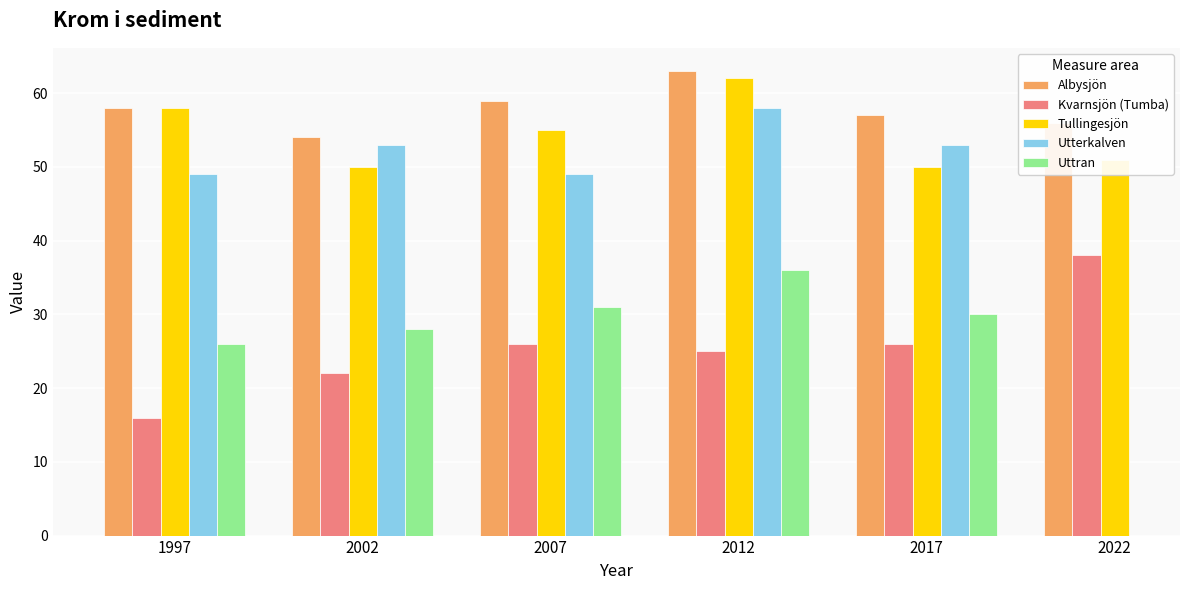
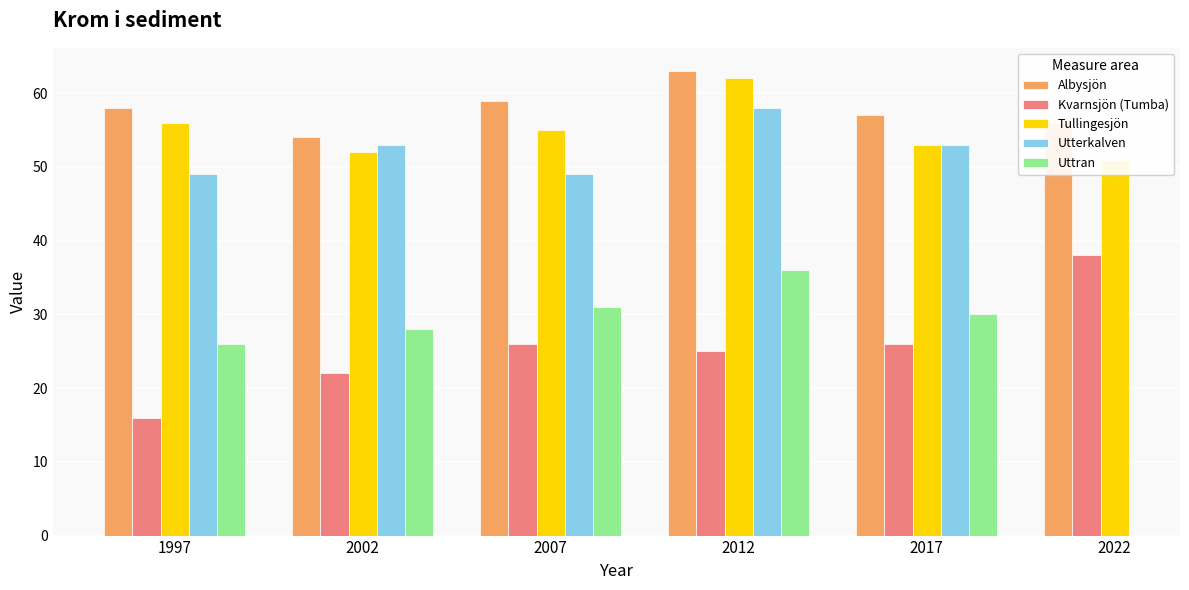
Tullingesjön, 1997: 58 -> 56
Tullingesjön, 2002: 50 -> 52
Tullingesjön, 2017: 50 -> 53
